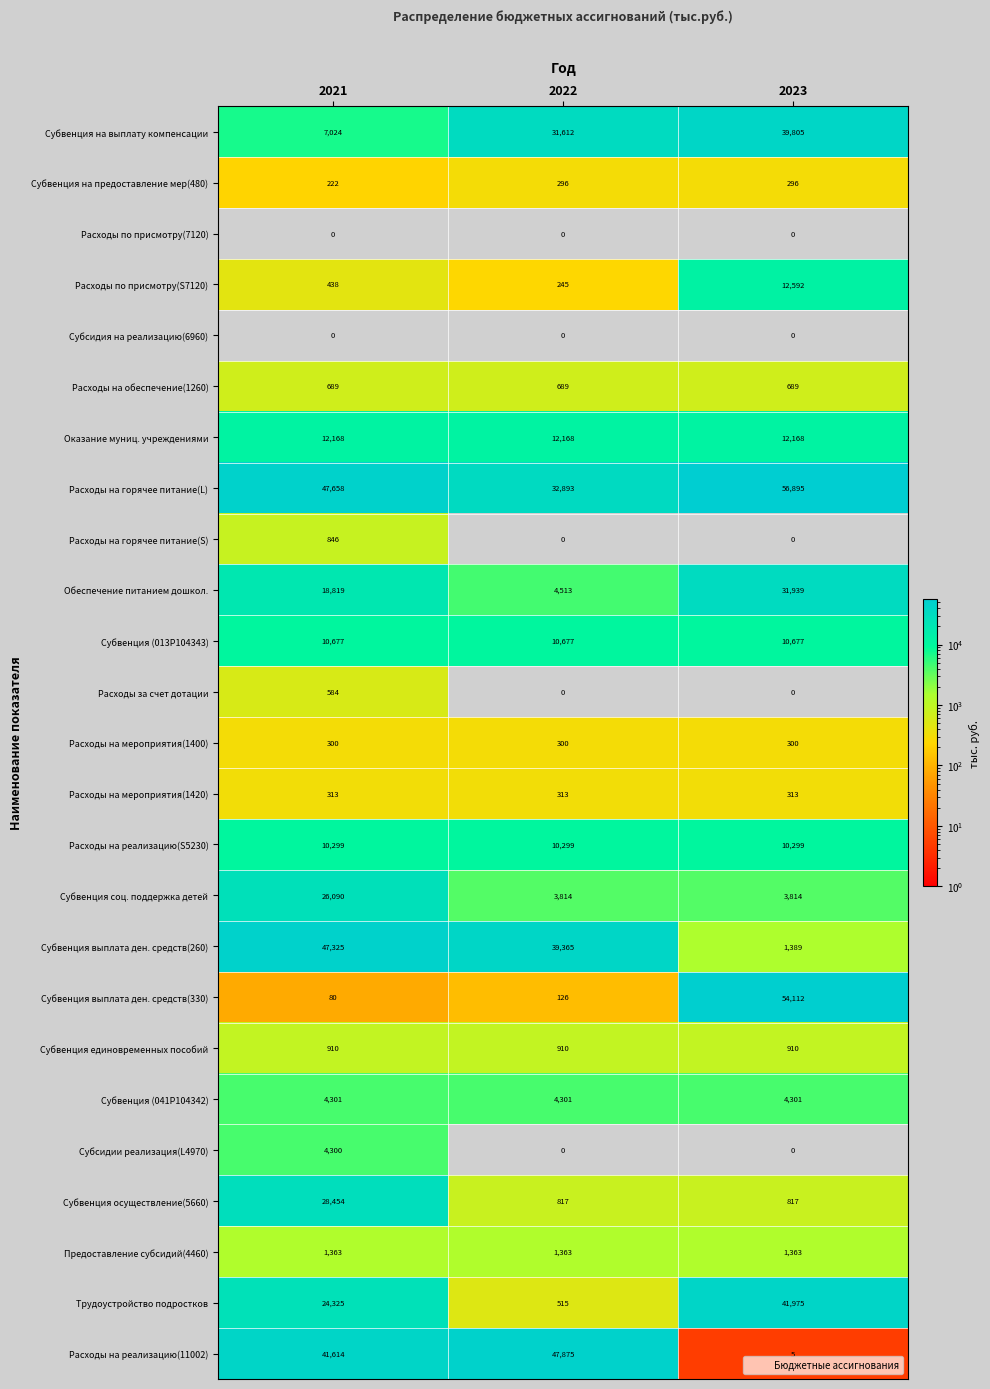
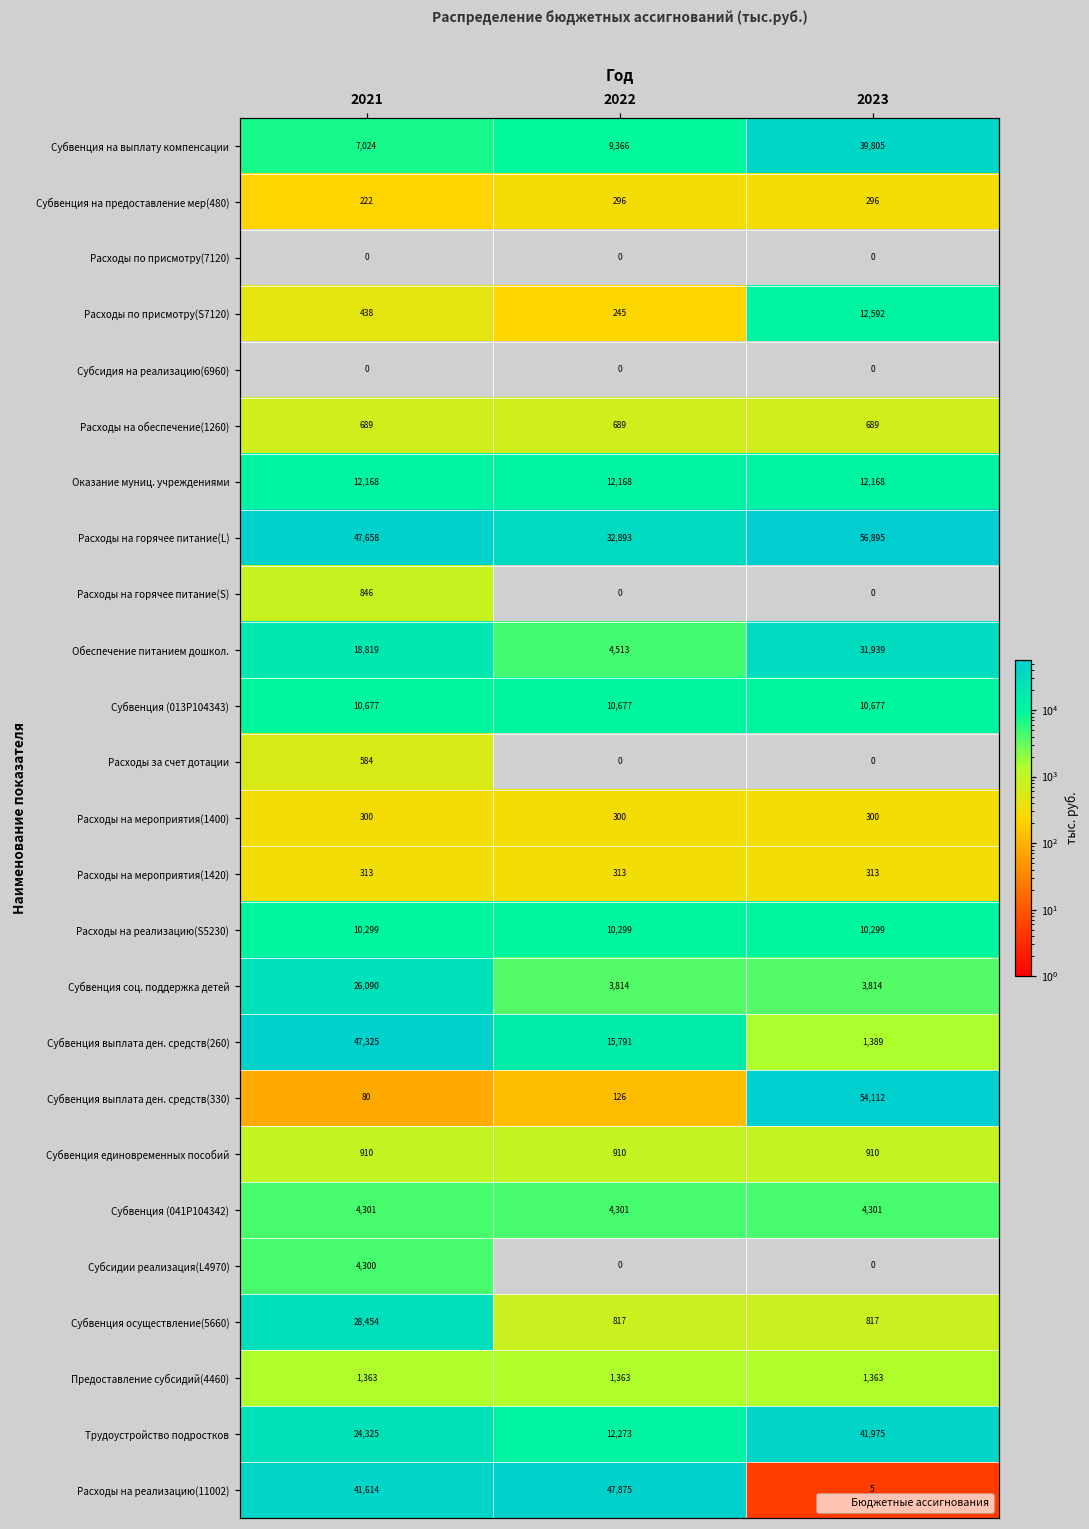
Субвенция на выплату компенсации, 2022: 31,612 -> 9,366
Субвенция выплата ден. средств(260), 2022: 39,365 -> 15,791
Трудоустройство подростков, 2022: 515 -> 12,273
